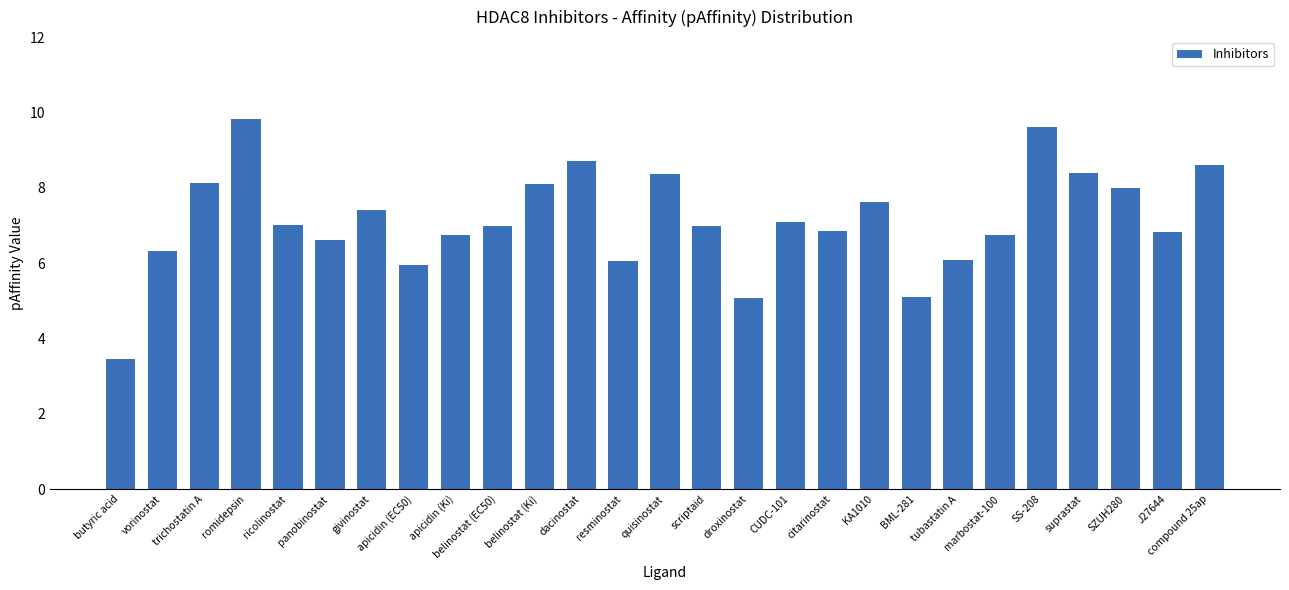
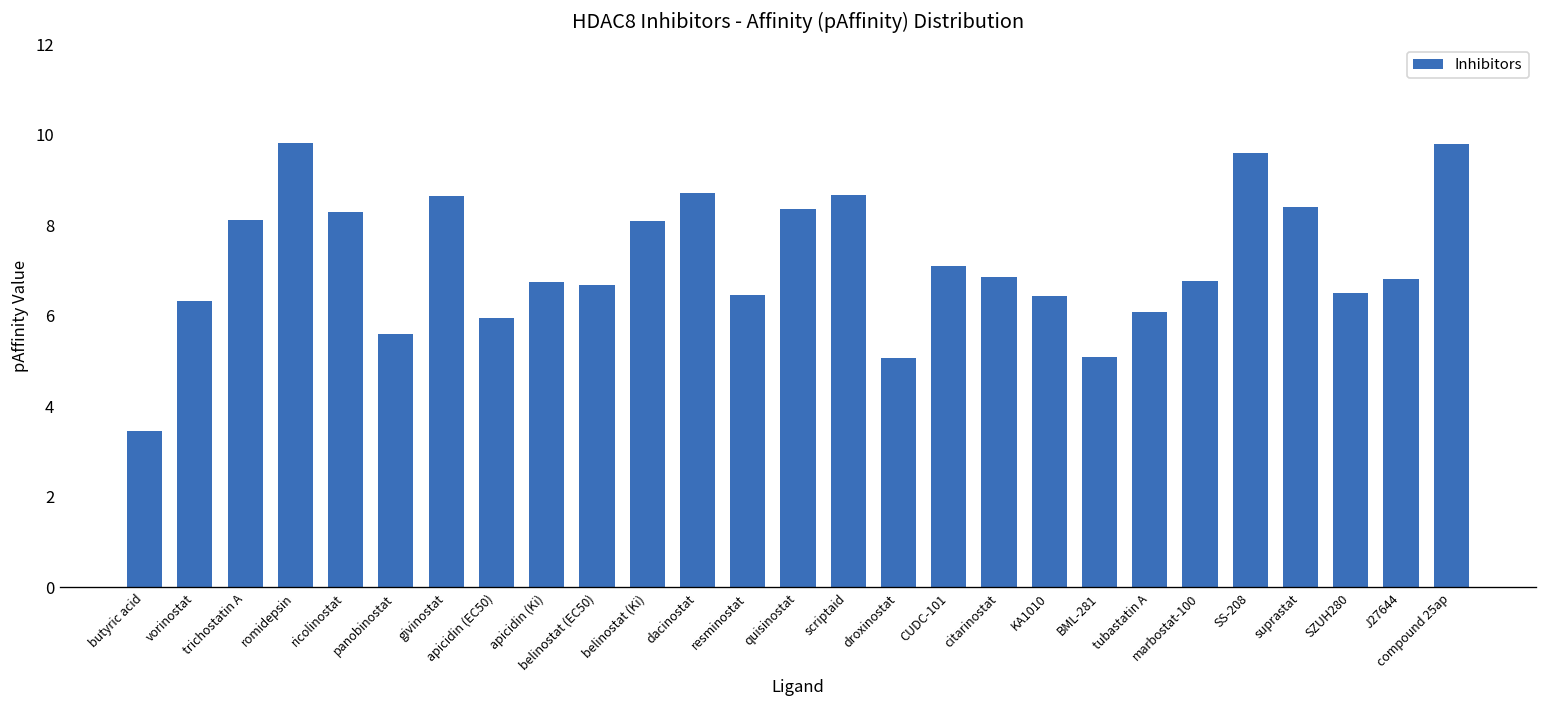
ricolinostat: 7.0 -> 8.3
panobinostat: 6.6 -> 5.6
givinostat: 7.4 -> 8.7
belinostat (EC50): 7.0 -> 6.7
resminostat: 6.1 -> 6.5
scriptaid: 7.0 -> 8.7
KA1010: 7.6 -> 6.4
SZUH280: 8.0 -> 6.5
compound 25ap: 8.6 -> 9.8
